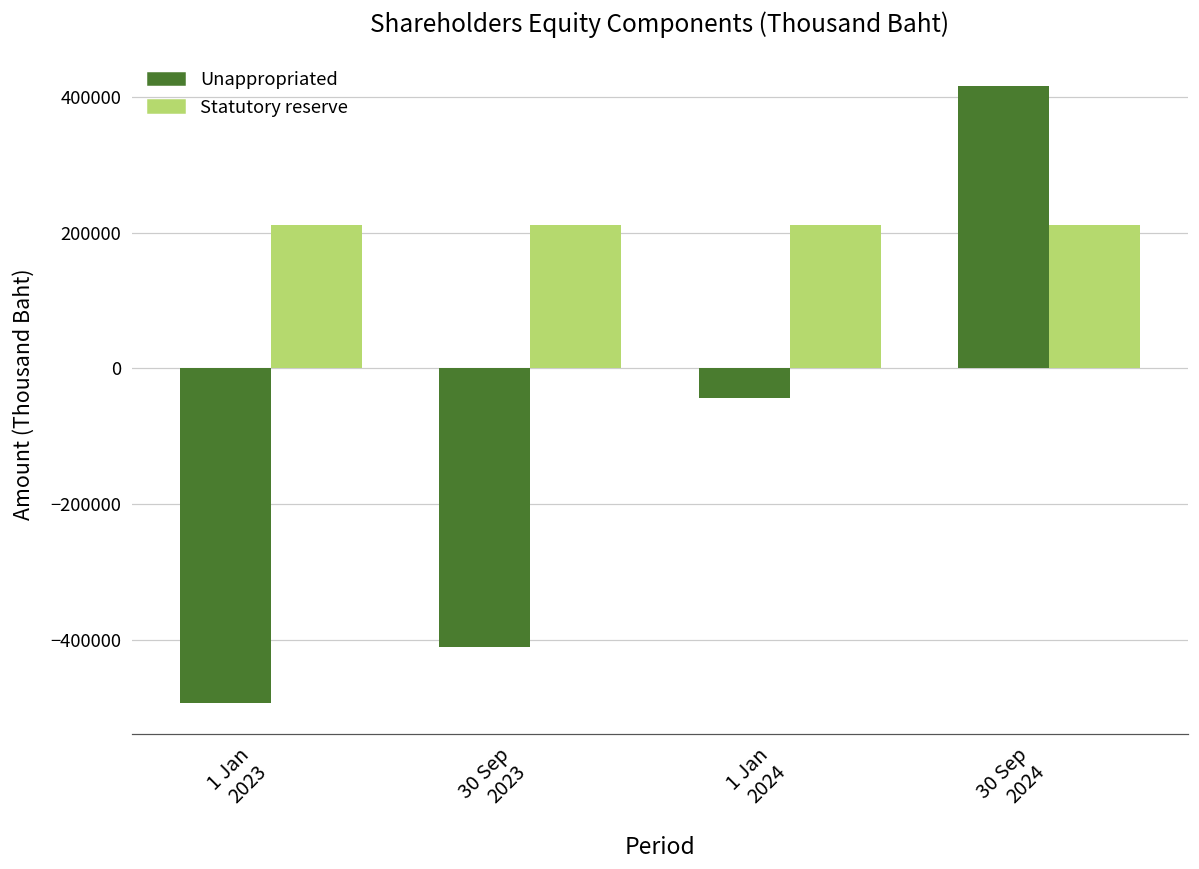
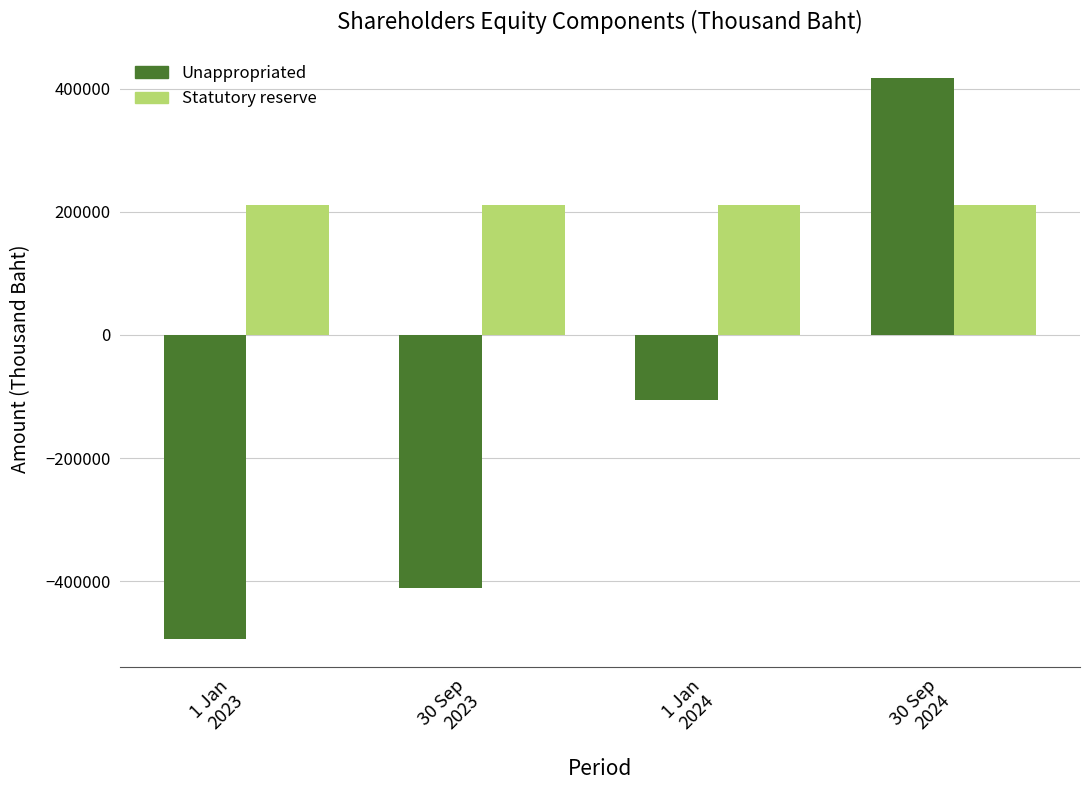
Unappropriated, 1 Jan 2024: -40000 -> -110000
